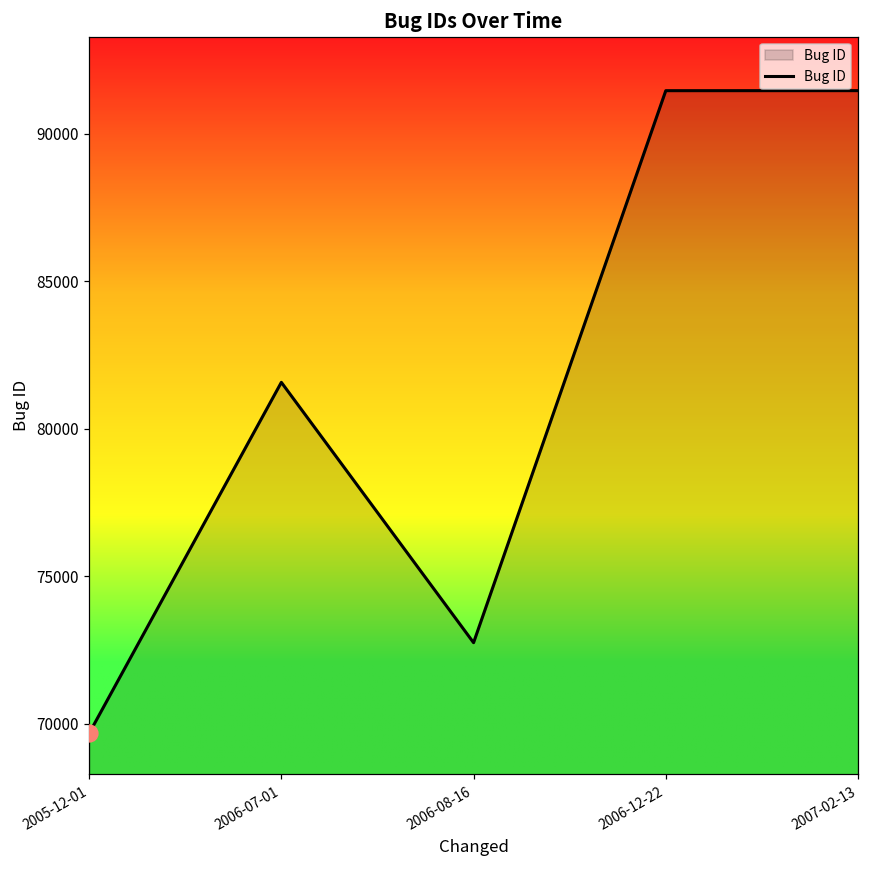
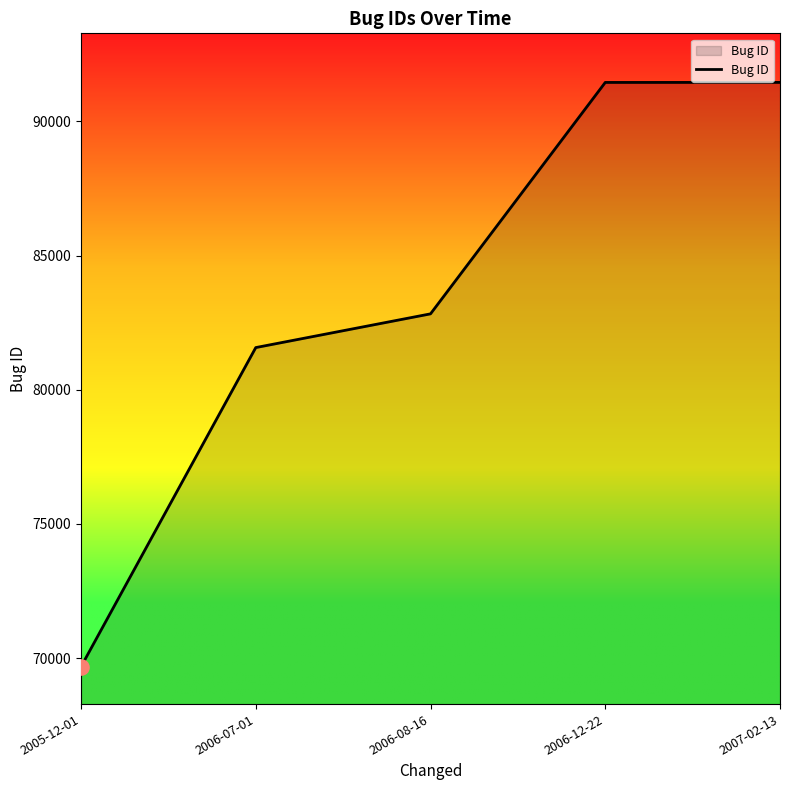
Bug ID, 2006-08-16: 72700 -> 82800
